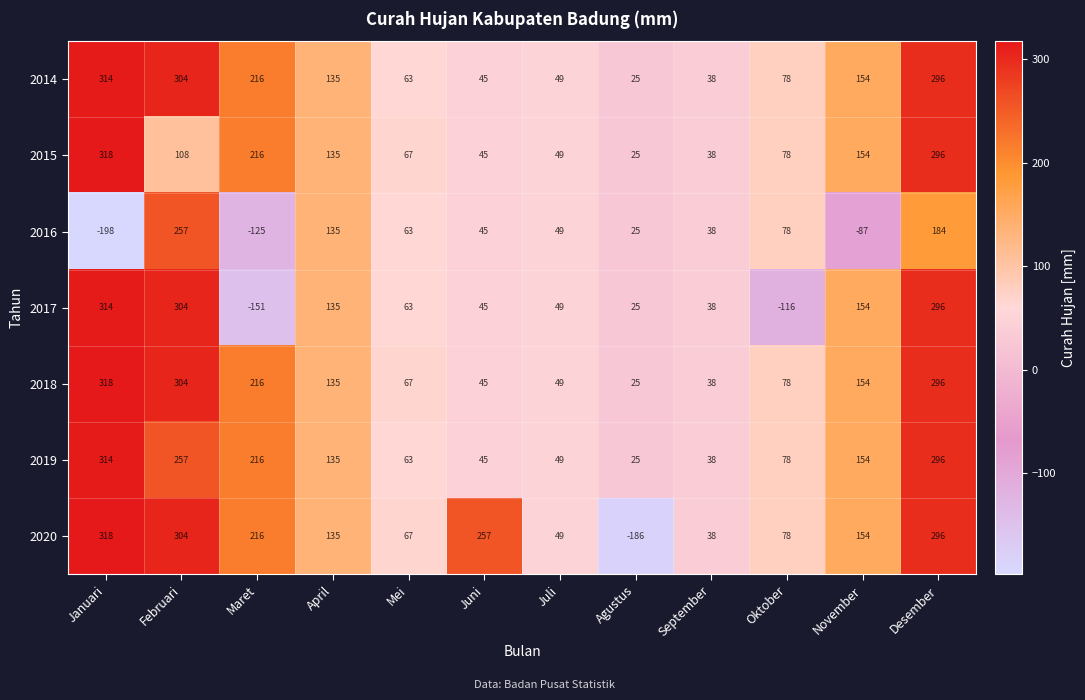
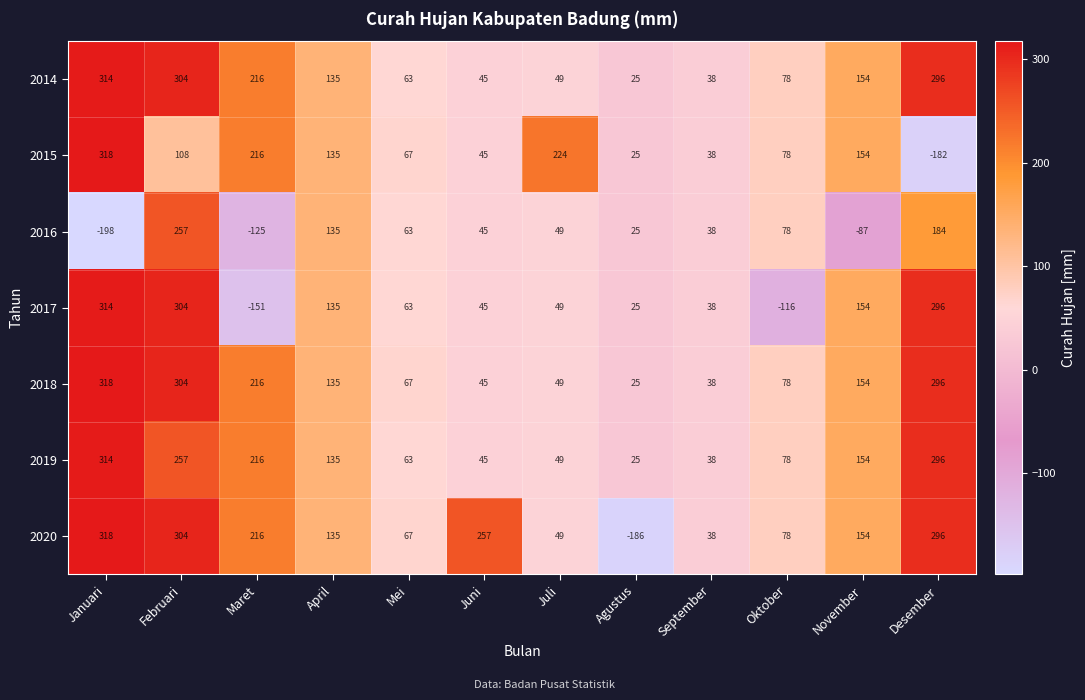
2015, Juli: 49 -> 224
2015, Desember: 296 -> -182
